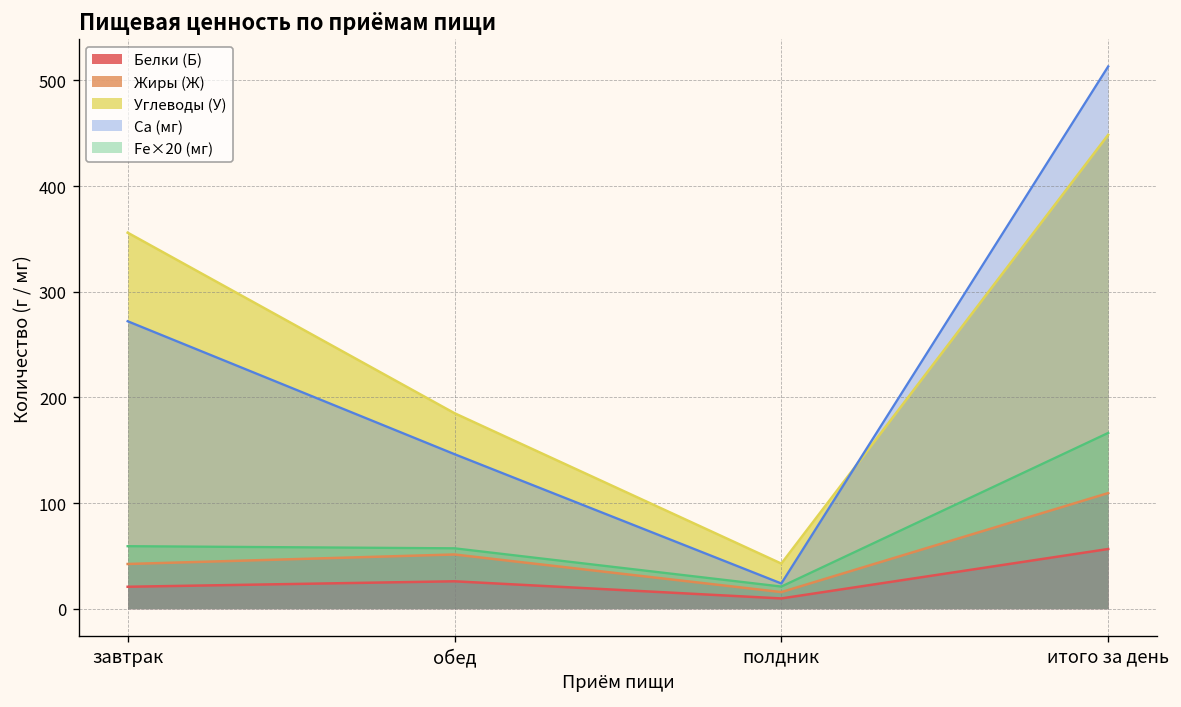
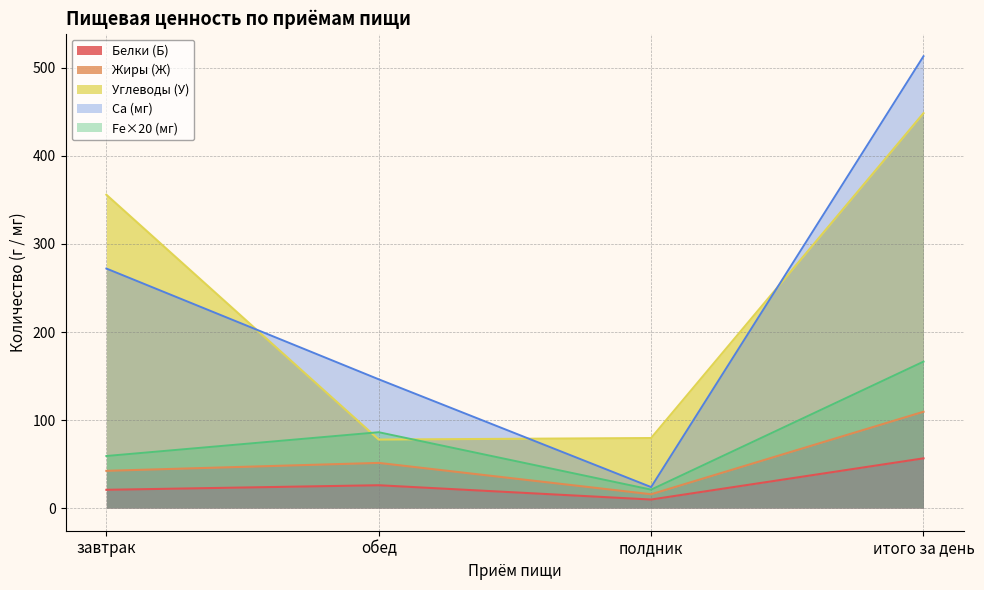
Углеводы (У), обед: 130 -> 30
Fe×20 (мг), обед: 60 -> 90
Углеводы (У), полдник: 30 -> 60
